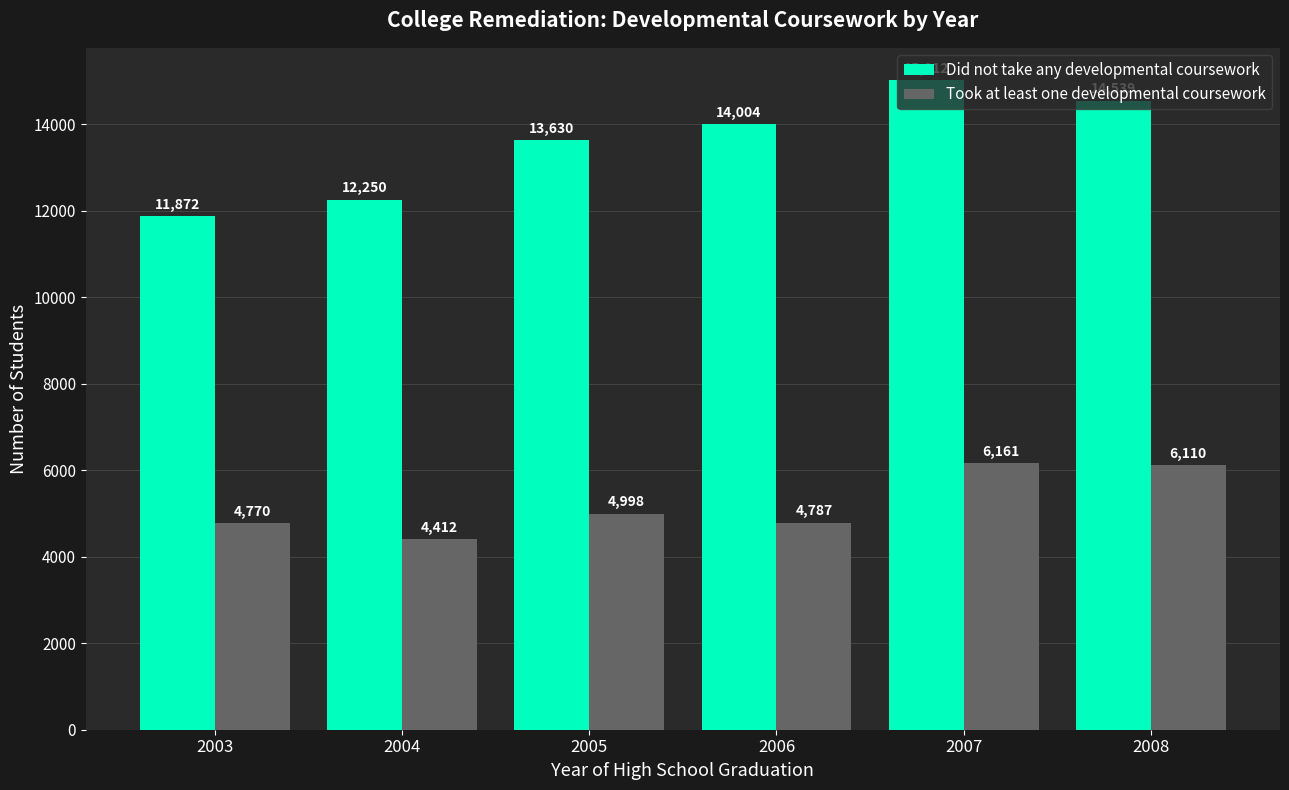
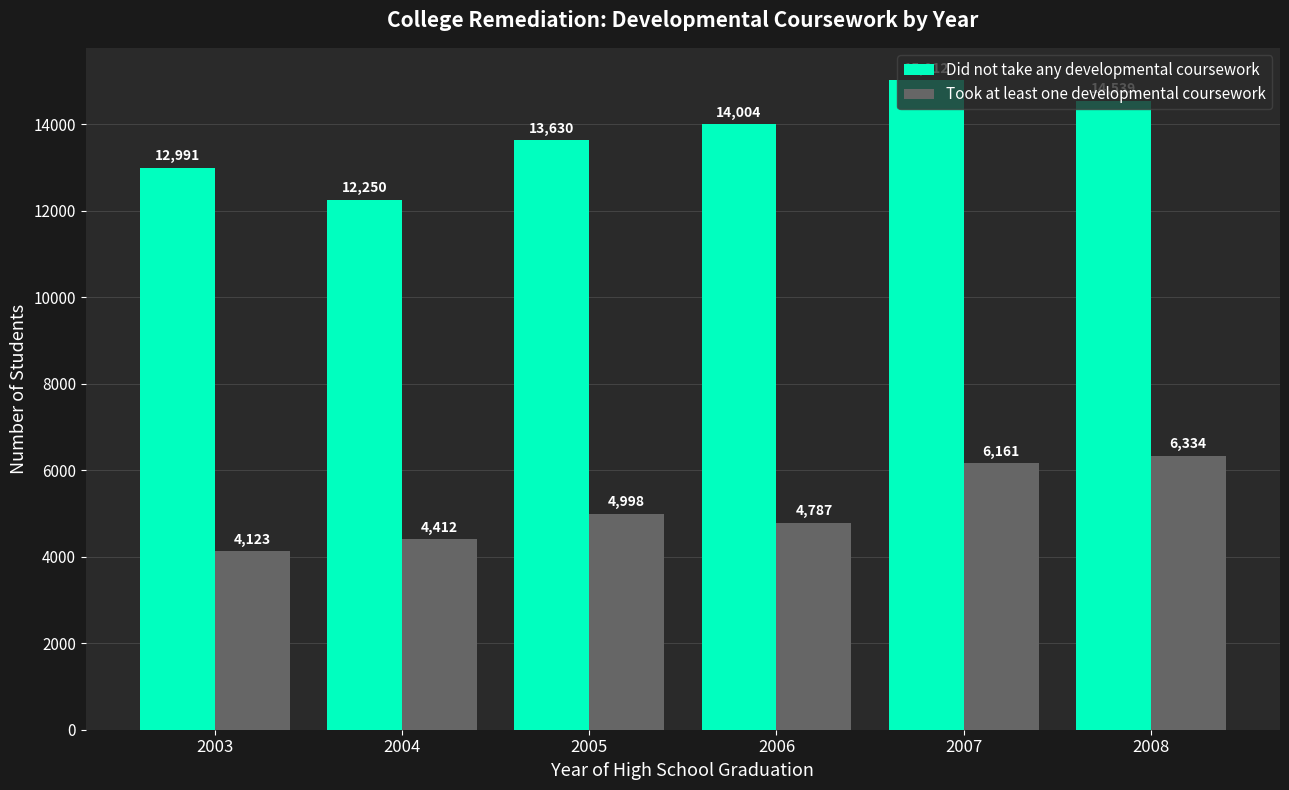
Did not take any developmental coursework, 2003: 11,872 -> 12,991
Took at least one developmental coursework, 2003: 4,770 -> 4,123
Took at least one developmental coursework, 2008: 6,110 -> 6,334
